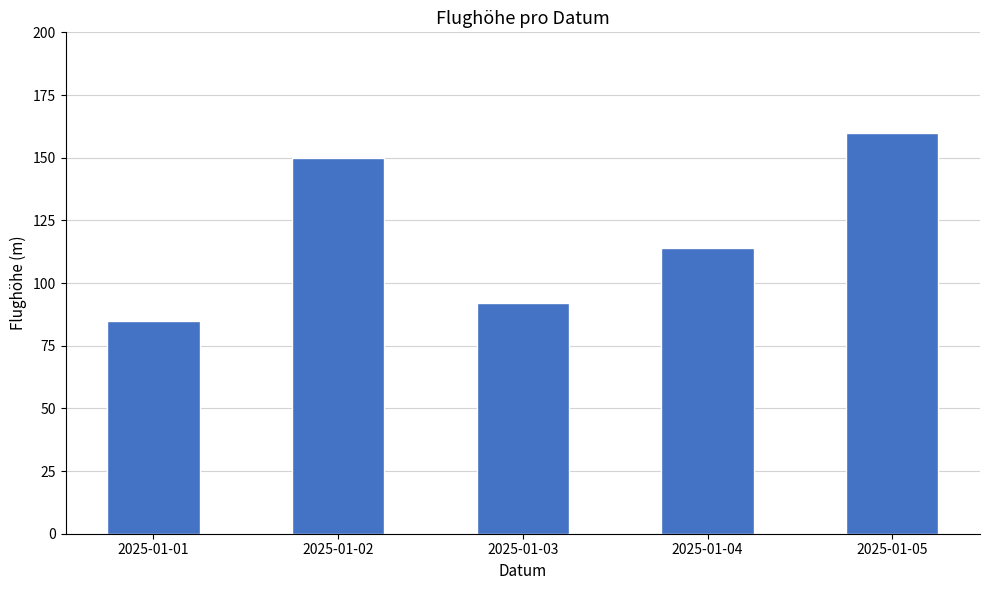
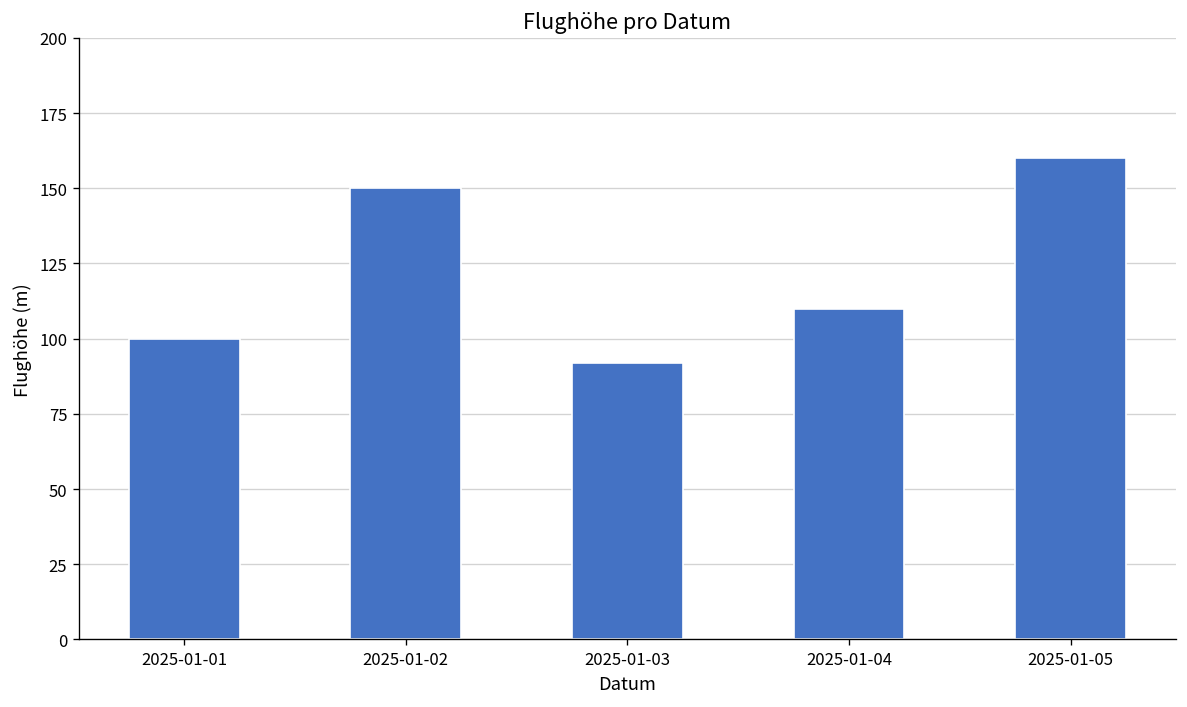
2025-01-01: 85 -> 100
2025-01-04: 114 -> 110
